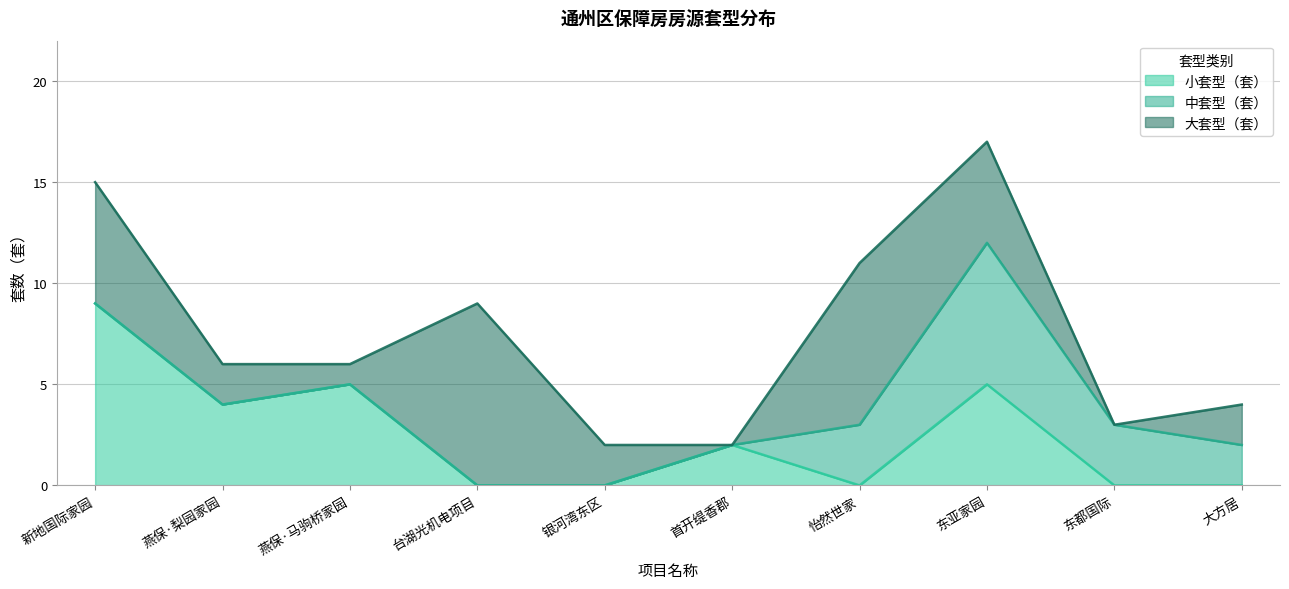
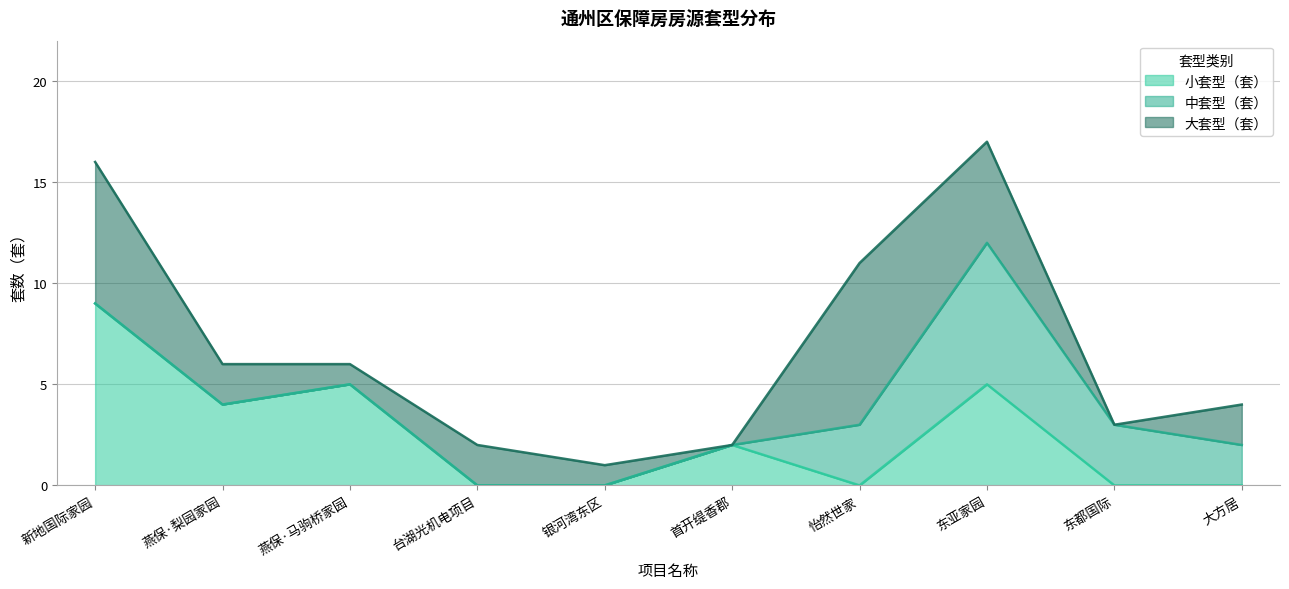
大套型（套）, 新地国际家园: 6 -> 7
大套型（套）, 台湖光机电项目: 9 -> 2
大套型（套）, 银河湾东区: 2 -> 1
